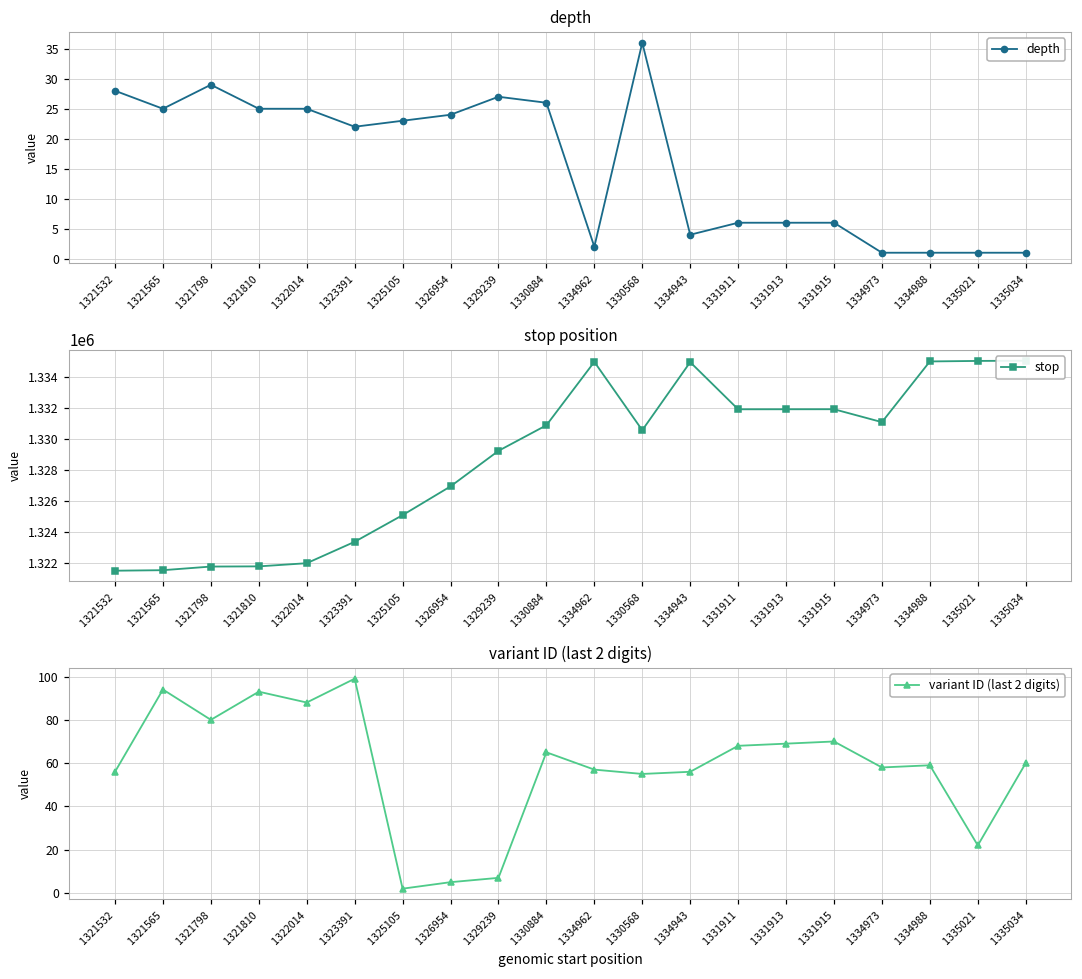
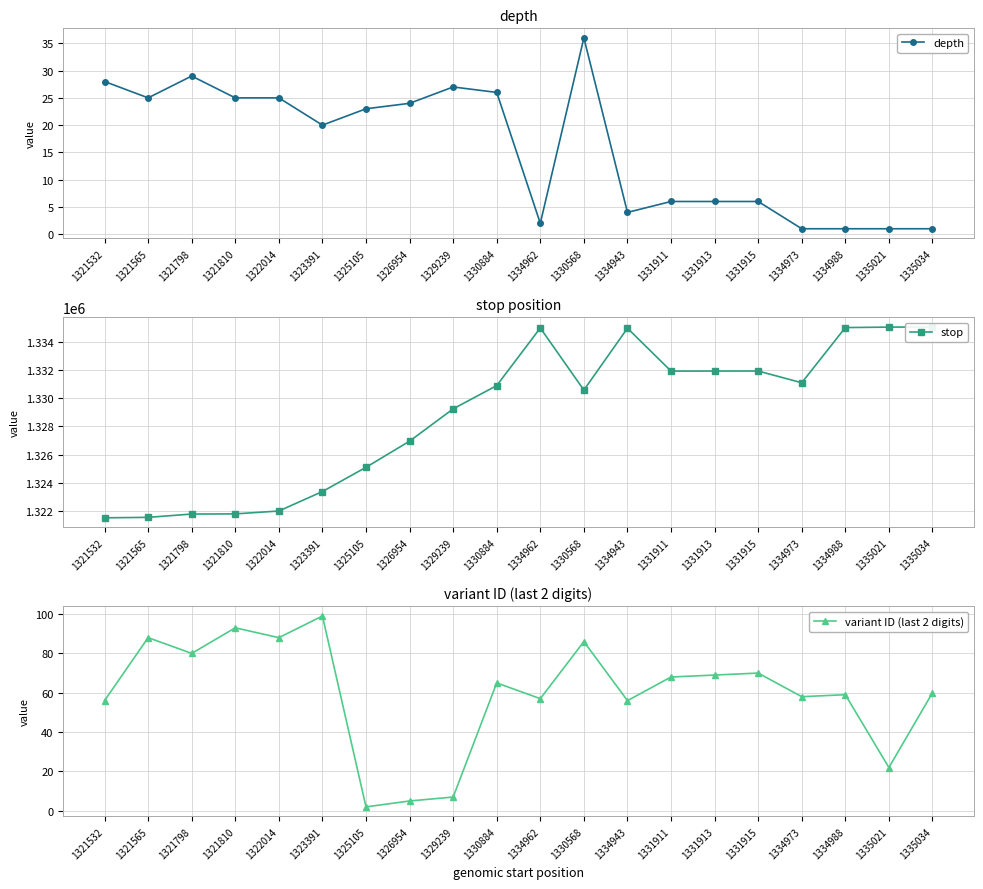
depth, 1323391: 22 -> 20
variant ID (last 2 digits), 1321565: 94 -> 88
variant ID (last 2 digits), 1330568: 55 -> 86
